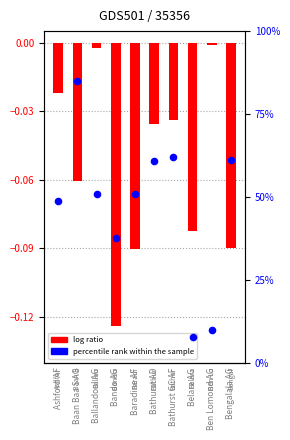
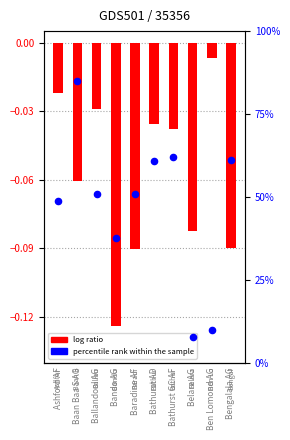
log ratio, Ballandool AG: -0.002 -> -0.029
log ratio, Bathurst GC AF: -0.034 -> -0.038
log ratio, Ben Lomond AG: -0.001 -> -0.007
